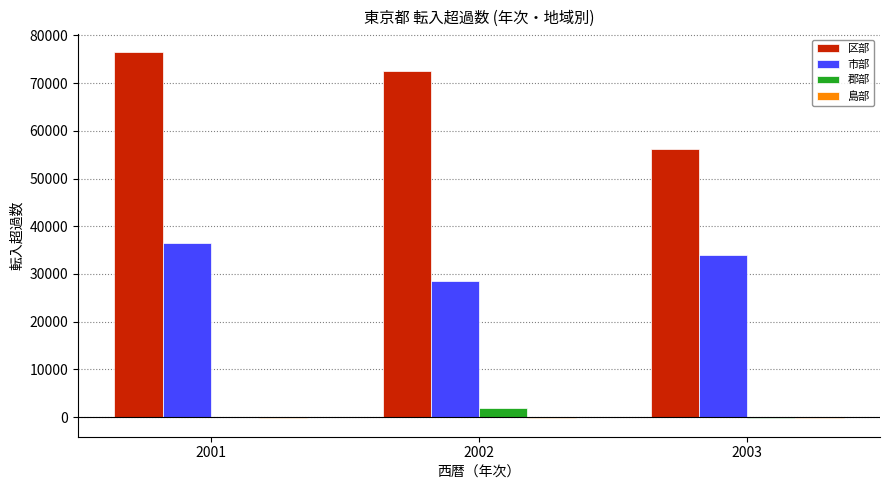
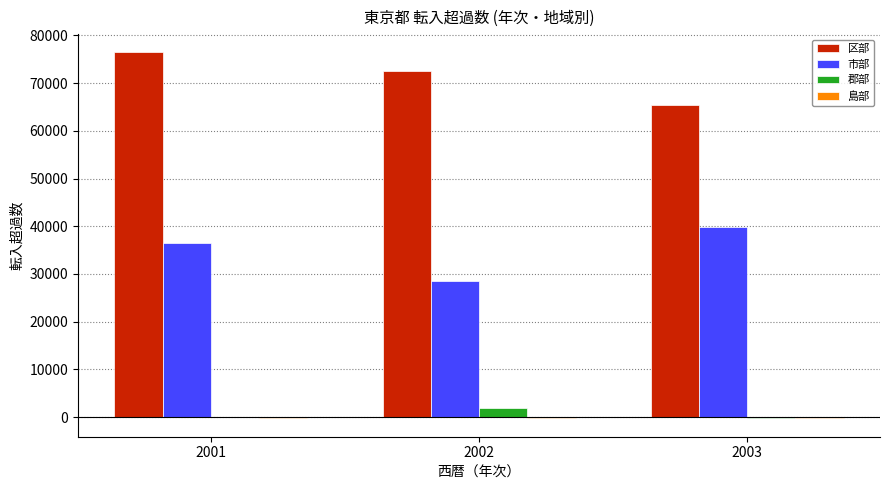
区部, 2003: 56000 -> 65000
市部, 2003: 34000 -> 40000
